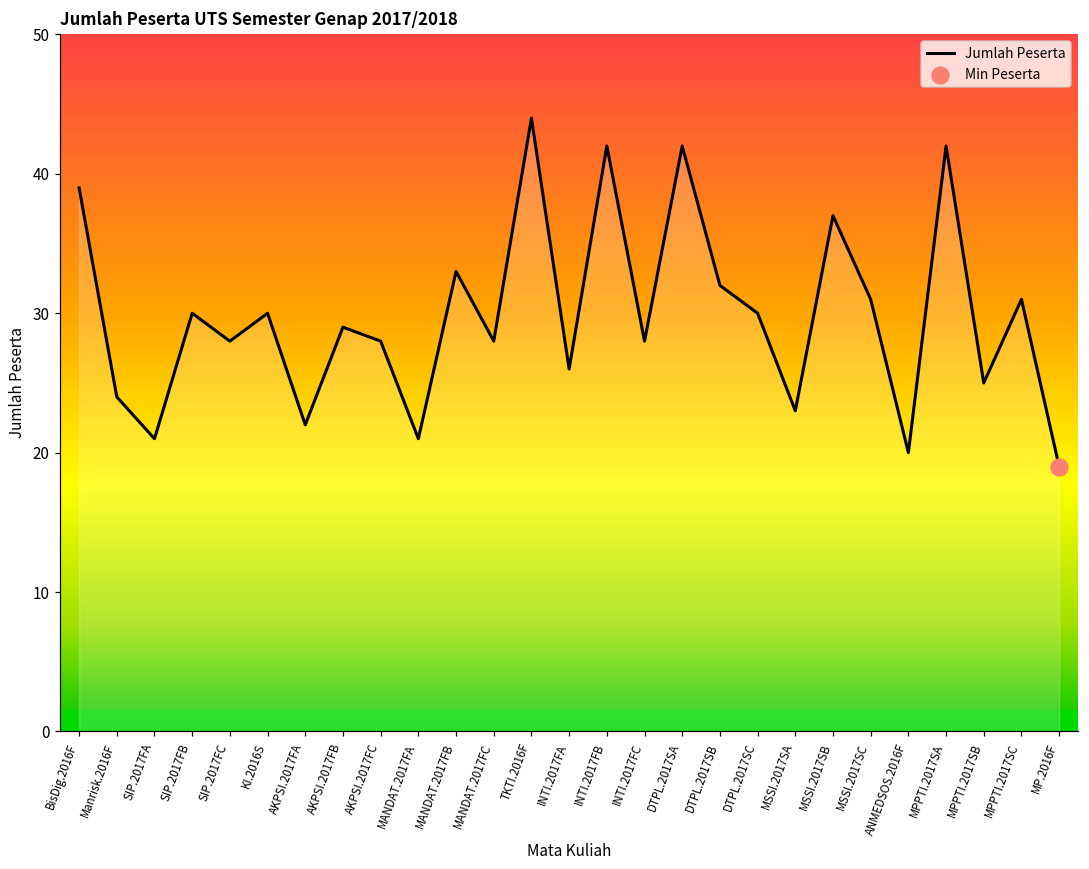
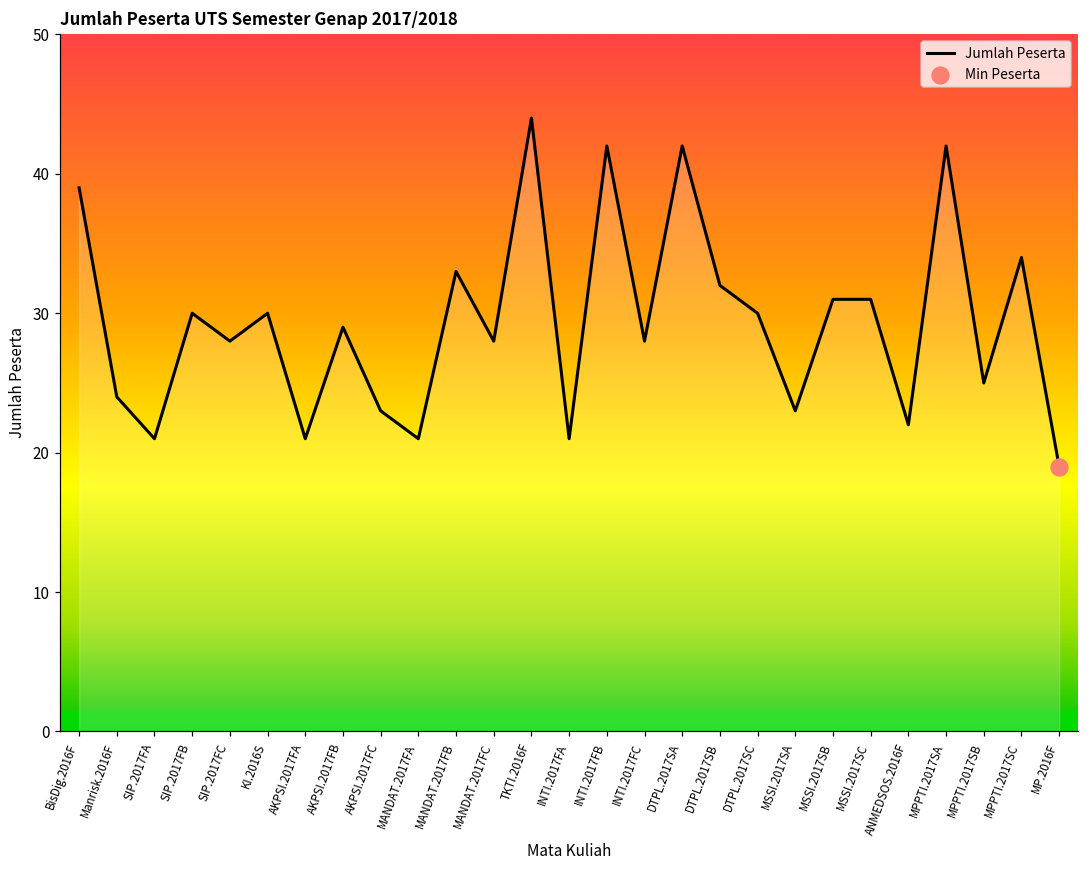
Jumlah Peserta, AKPSI.2017FA: 22 -> 21
Jumlah Peserta, AKPSI.2017FC: 28 -> 23
Jumlah Peserta, INTI.2017FA: 26 -> 21
Jumlah Peserta, MSSI.2017SB: 37 -> 31
Jumlah Peserta, ANMEDSOS.2016F: 20 -> 22
Jumlah Peserta, MPPTI.2017SC: 31 -> 34
